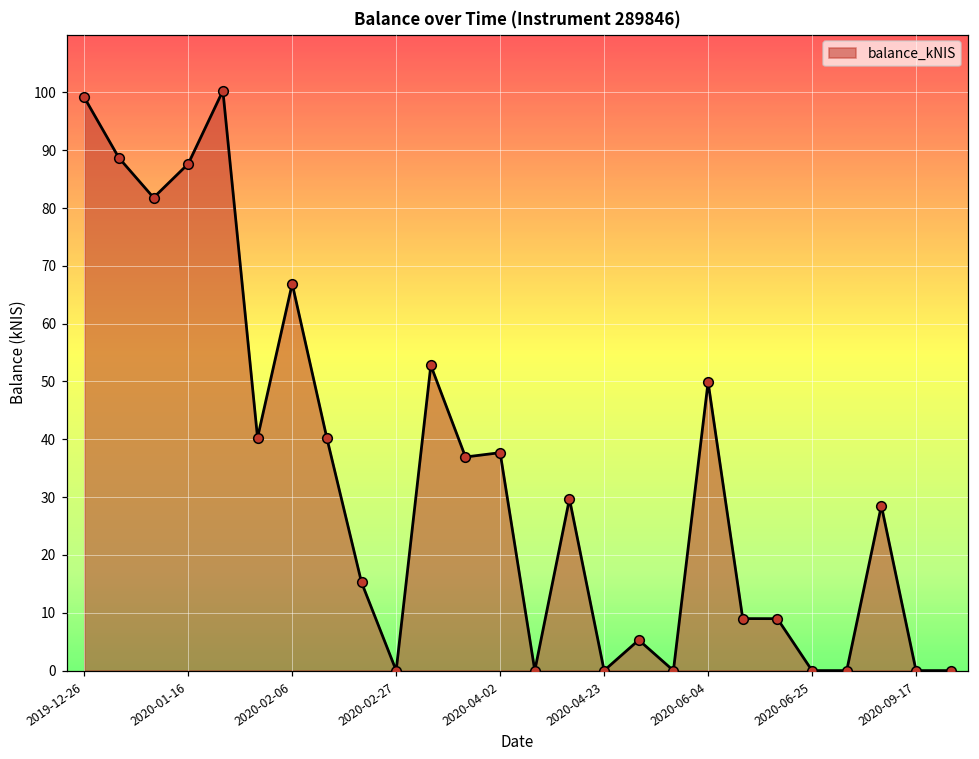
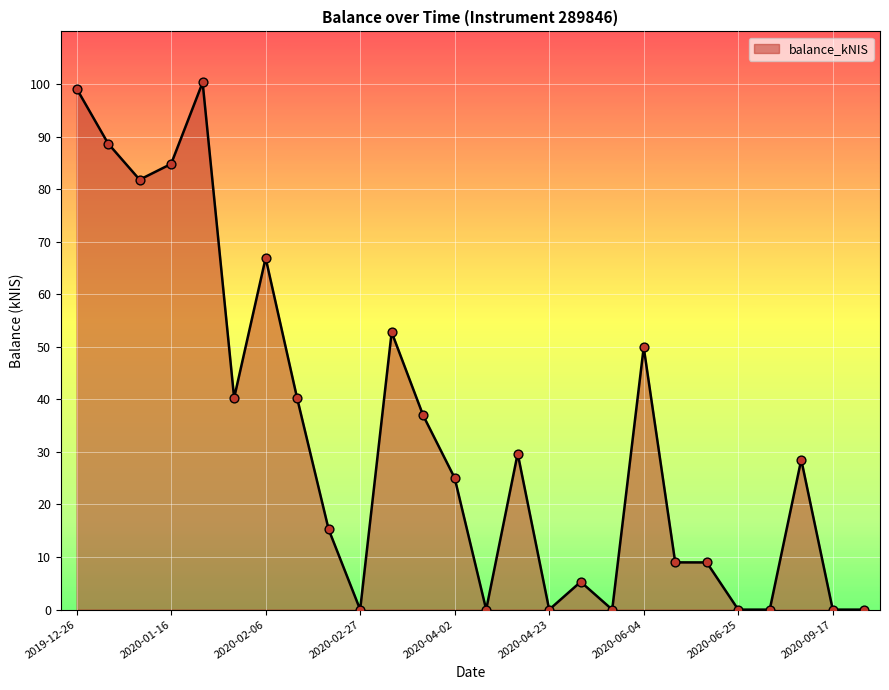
2020-01-16: 88 -> 85
2020-04-02: 38 -> 25
